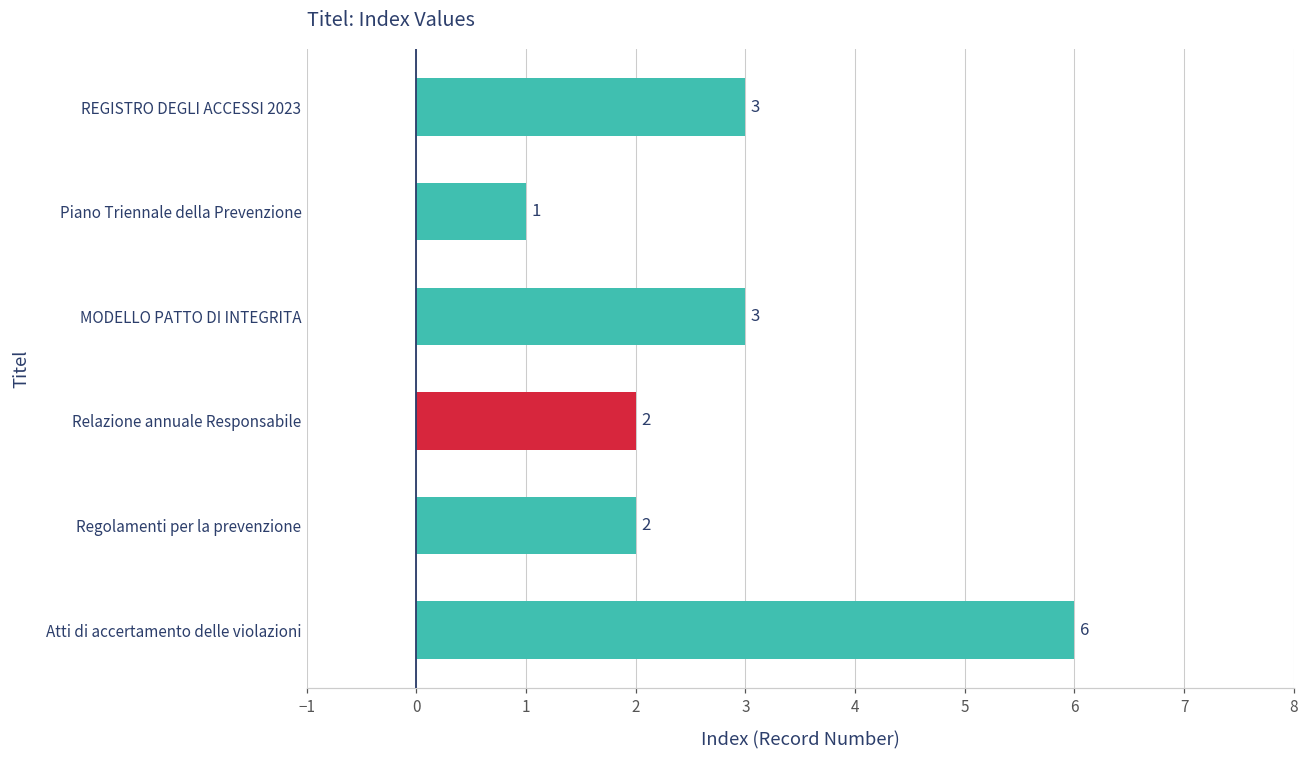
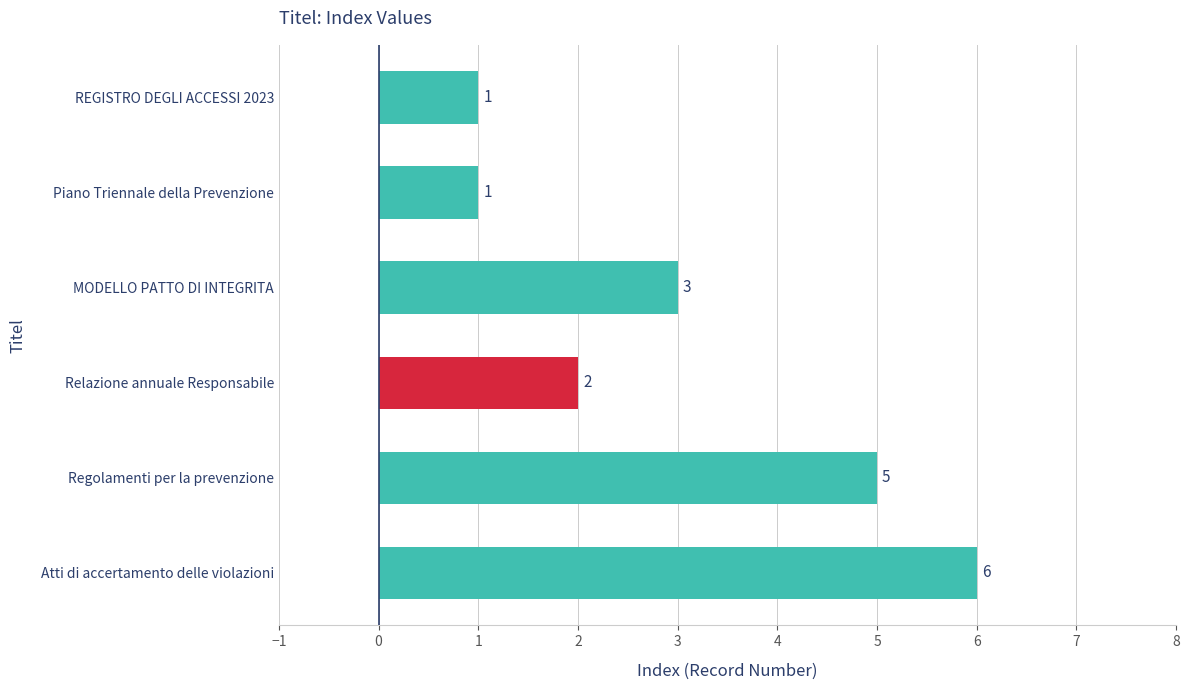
REGISTRO DEGLI ACCESSI 2023: 3 -> 1
Regolamenti per la prevenzione: 2 -> 5
